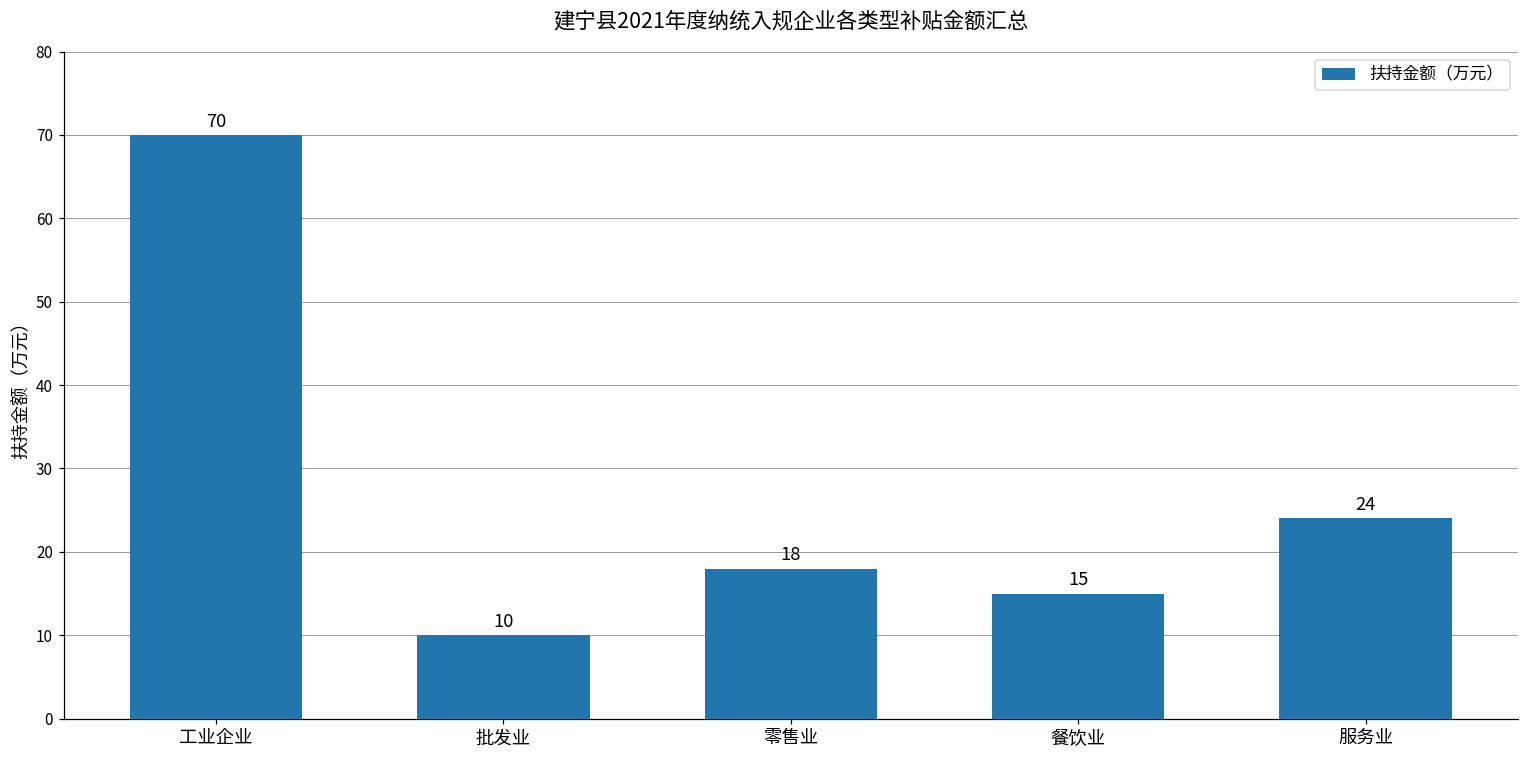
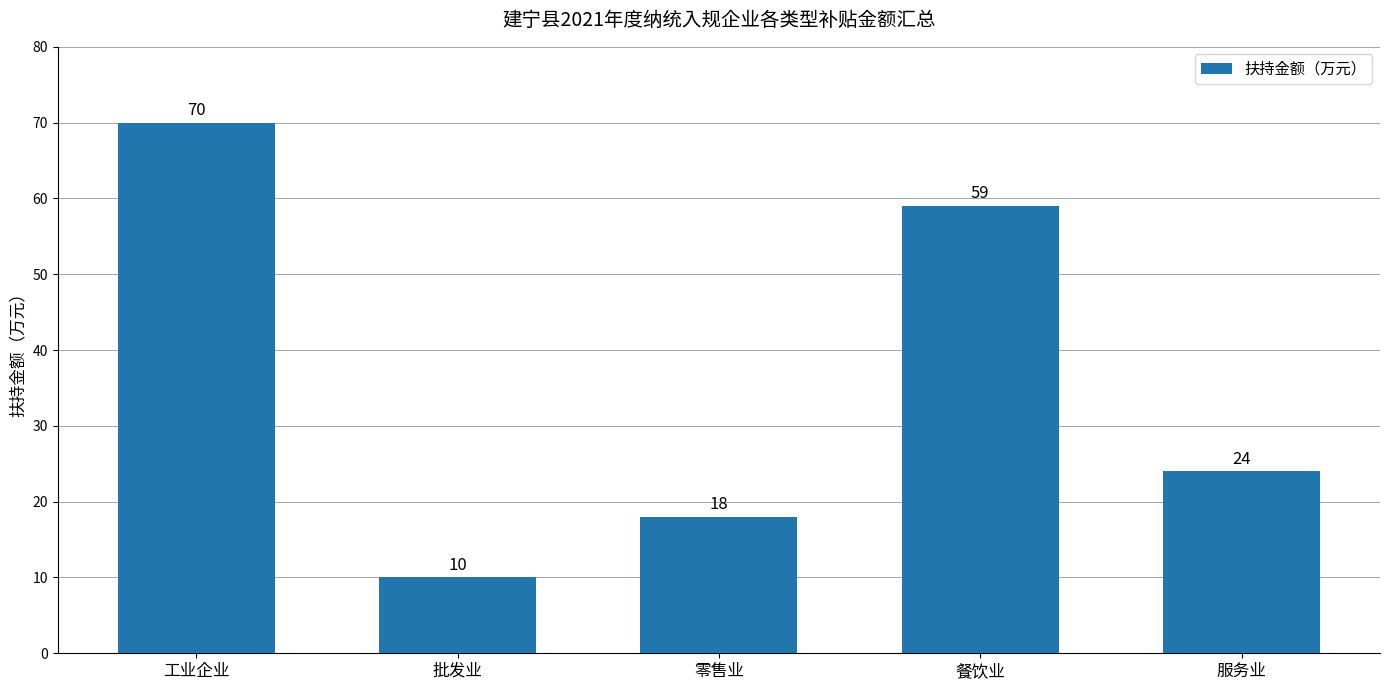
餐饮业: 15 -> 59
